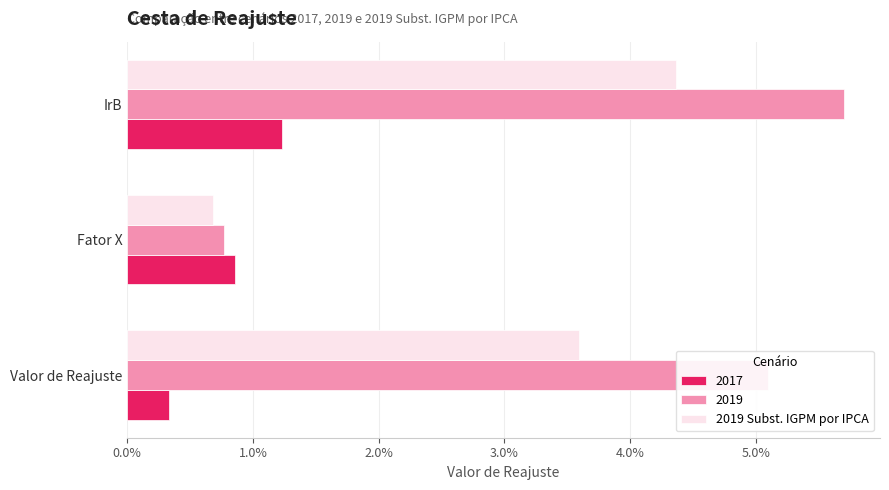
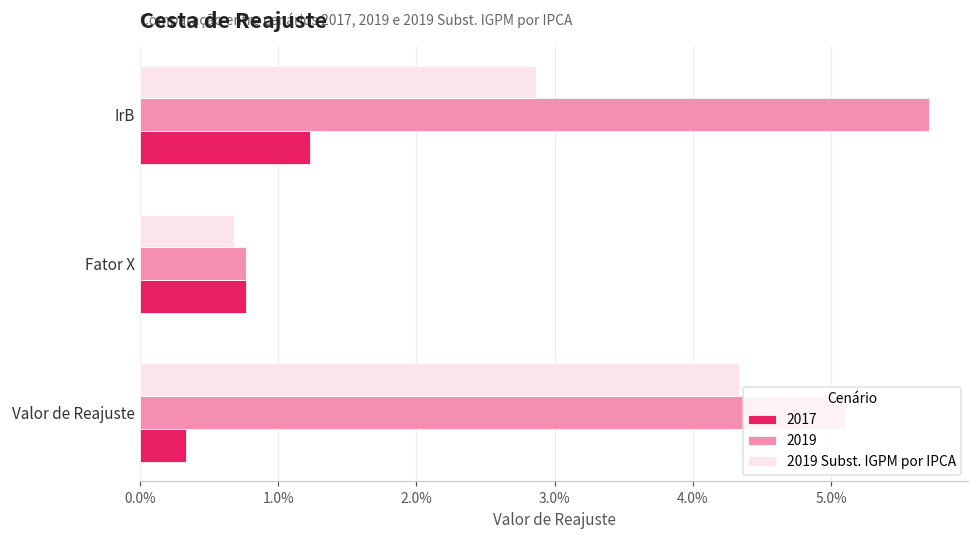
2019 Subst. IGPM por IPCA, IrB: 4.37% -> 2.87%
2017, Fator X: 0.86% -> 0.77%
2019 Subst. IGPM por IPCA, Valor de Reajuste: 3.60% -> 4.33%
